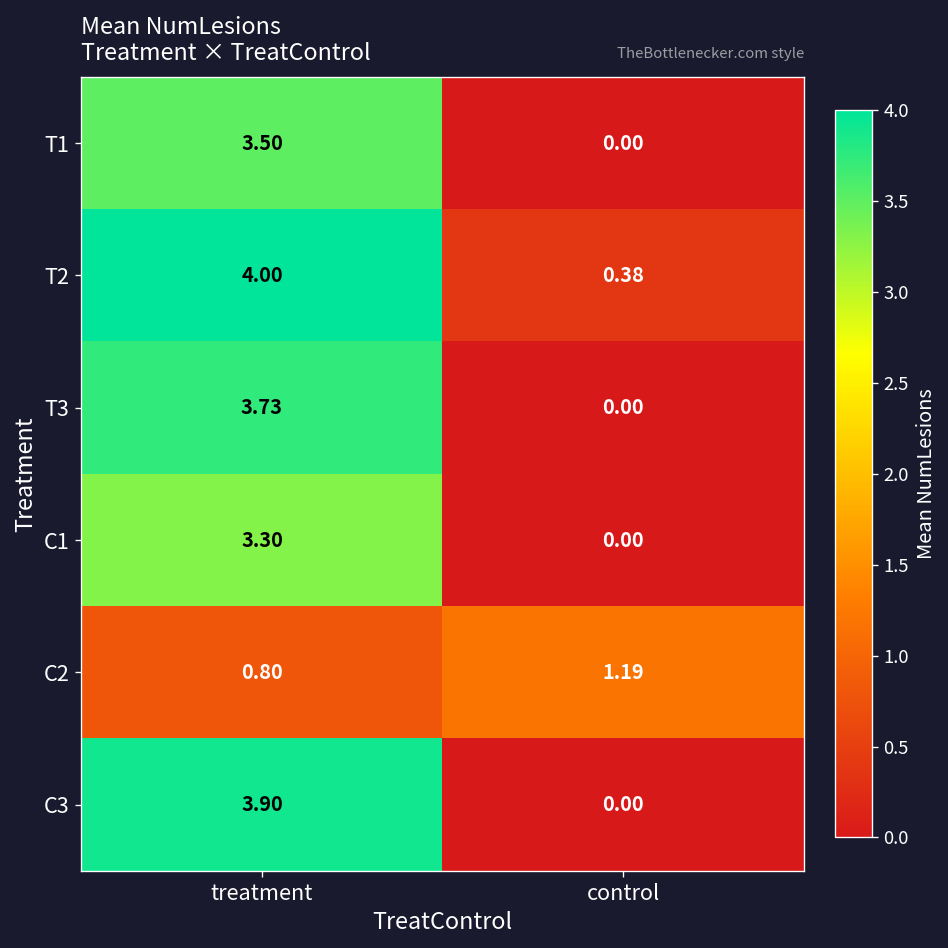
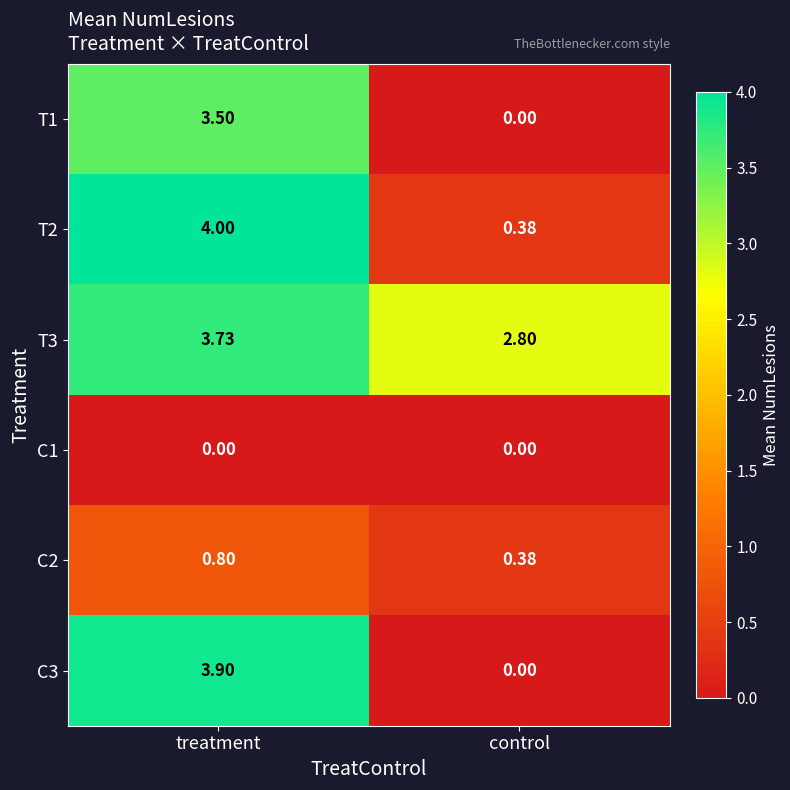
T3, control: 0.00 -> 2.80
C1, treatment: 3.30 -> 0.00
C2, control: 1.19 -> 0.38
